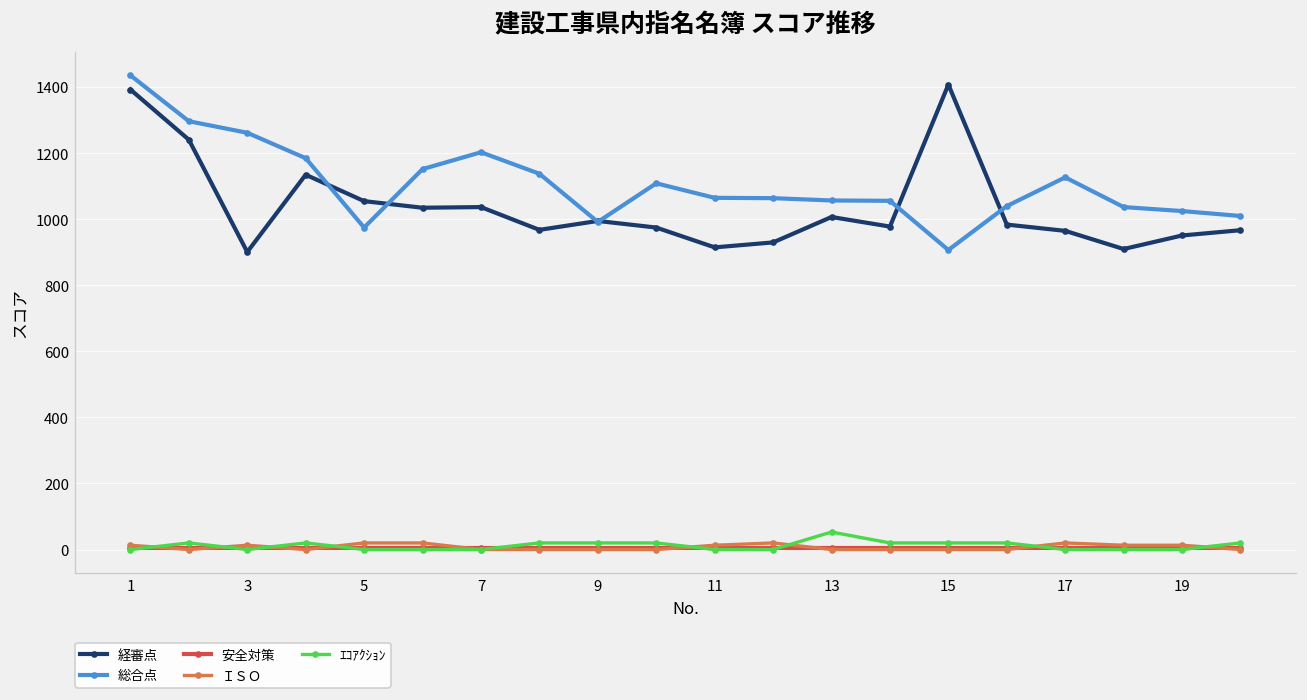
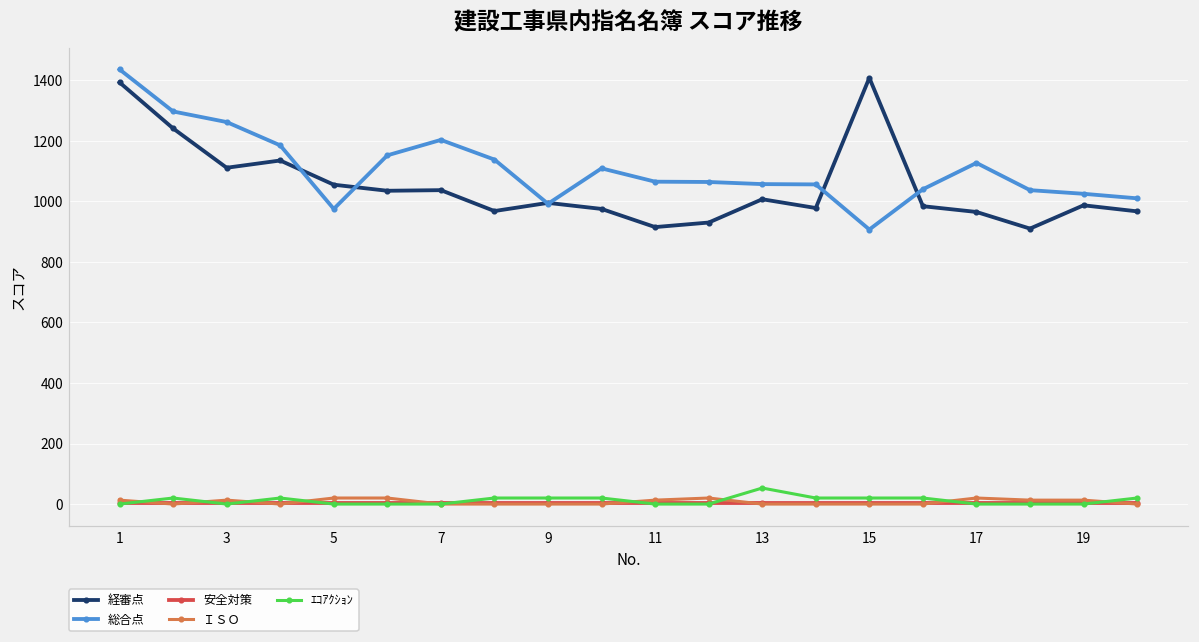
経審点, 3: 900 -> 1110
経審点, 19: 950 -> 990
